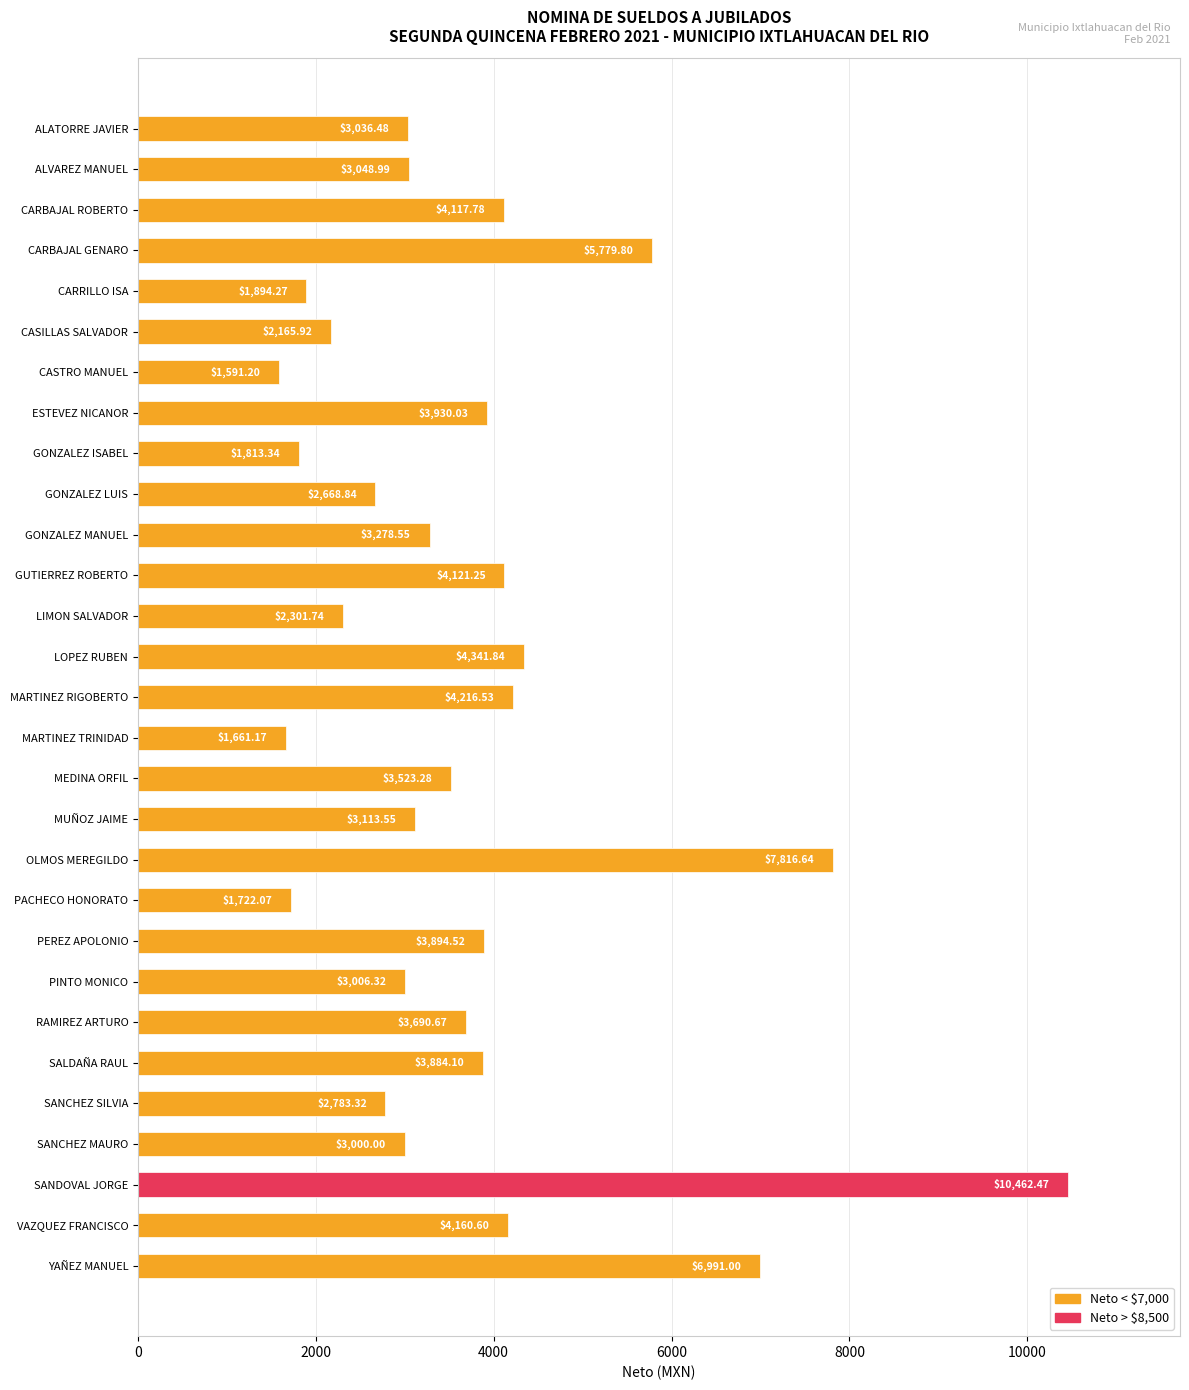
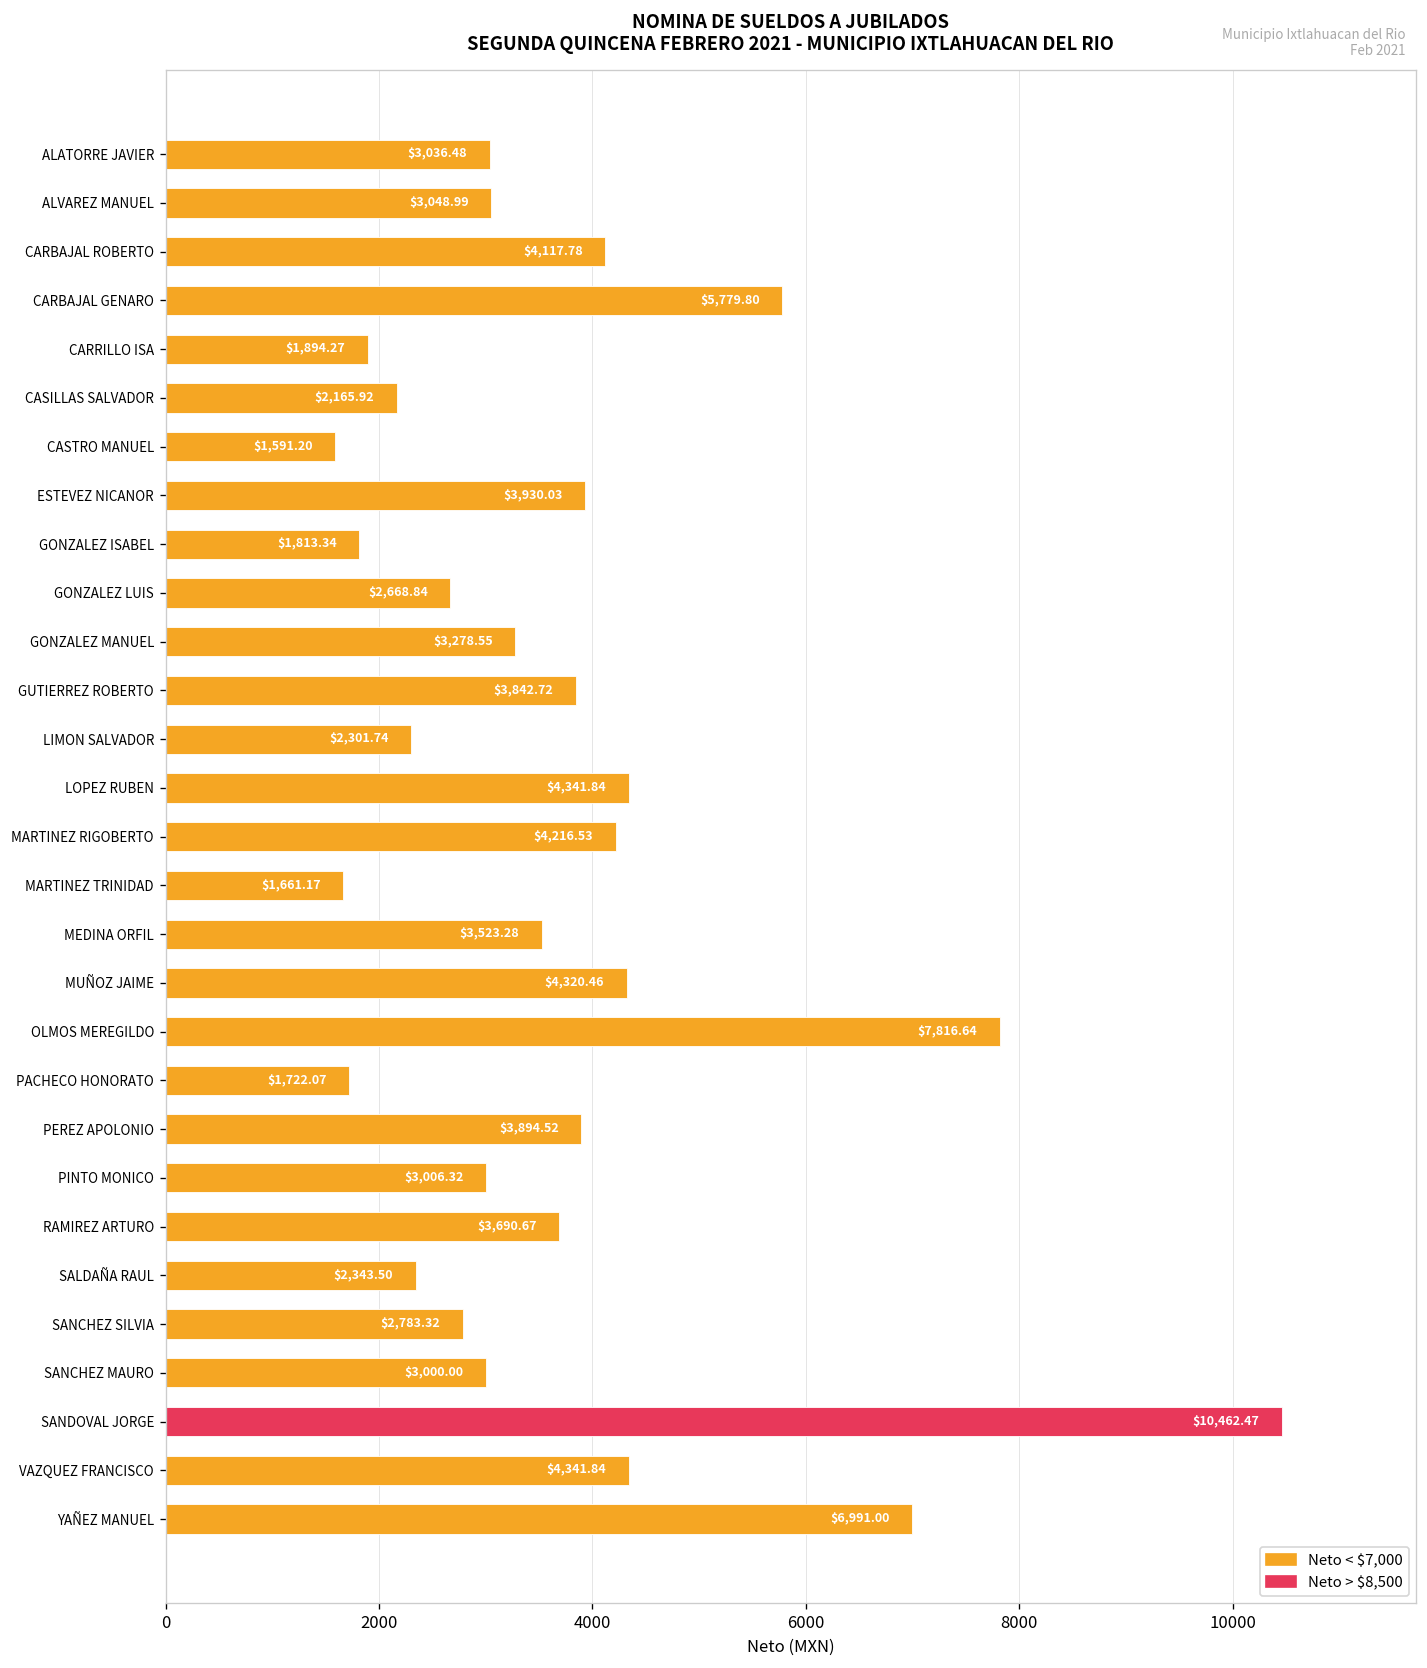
GUTIERREZ ROBERTO: $4,121.25 -> $3,842.72
MUÑOZ JAIME: $3,113.55 -> $4,320.46
SALDAÑA RAUL: $3,884.10 -> $2,343.50
VAZQUEZ FRANCISCO: $4,160.60 -> $4,341.84
